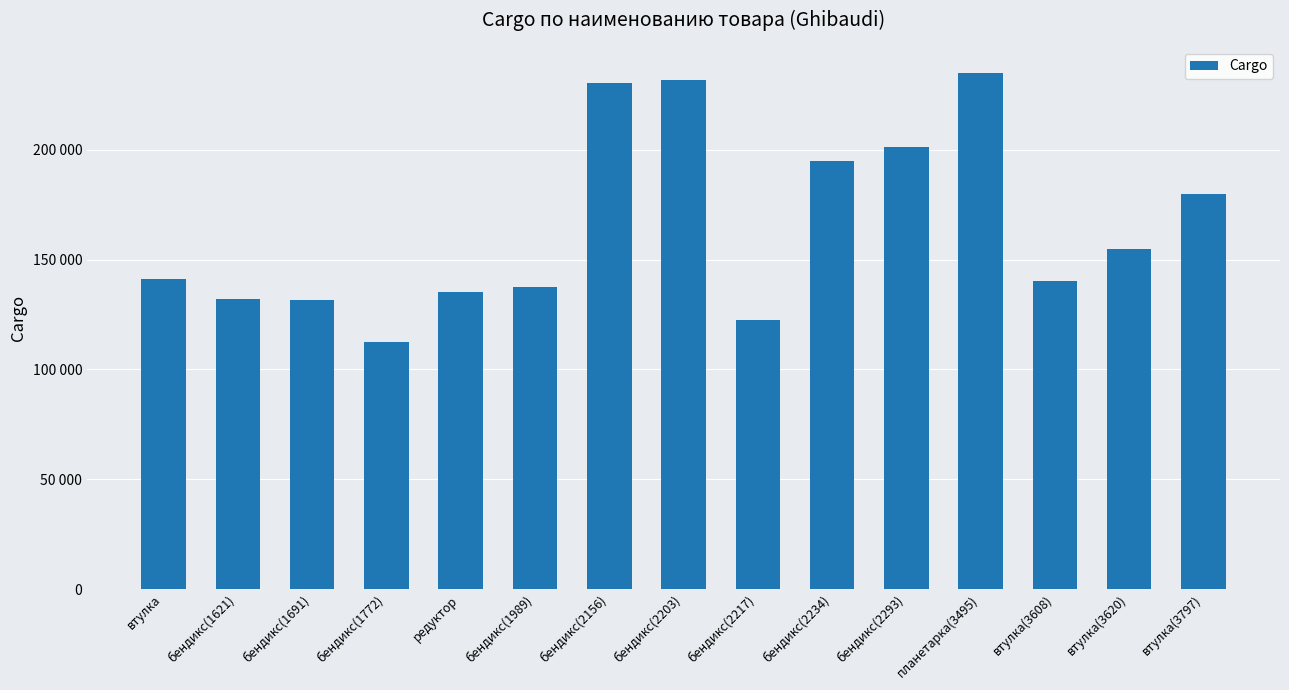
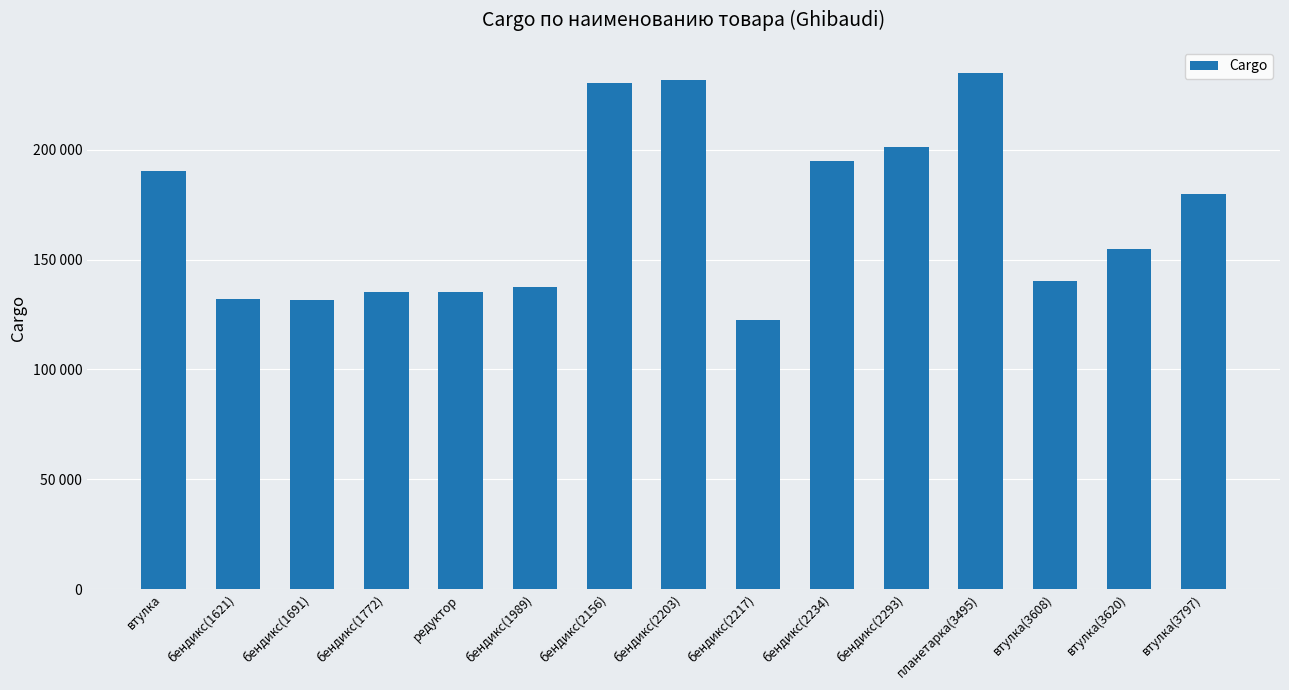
втулка: 141000 -> 191000
бендикс(1772): 113000 -> 135000
